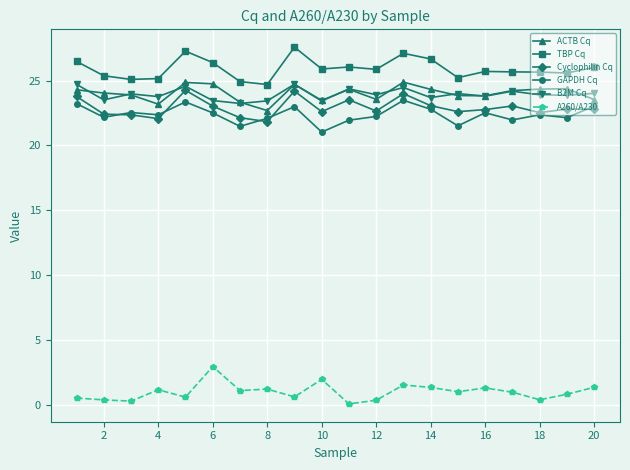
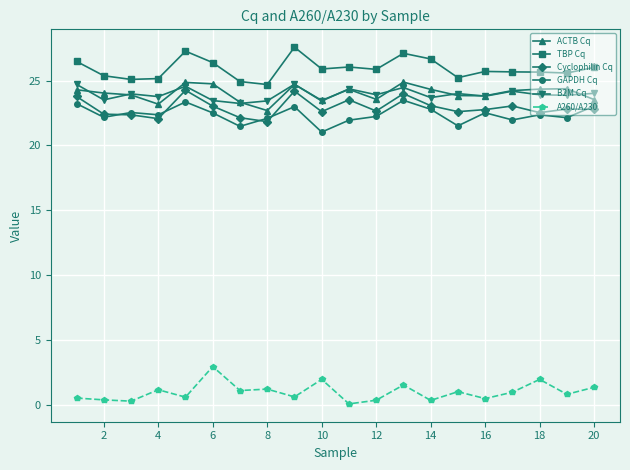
A260/A230, 14: 1.3 -> 0.3
A260/A230, 16: 1.3 -> 0.5
A260/A230, 18: 0.4 -> 2.0
